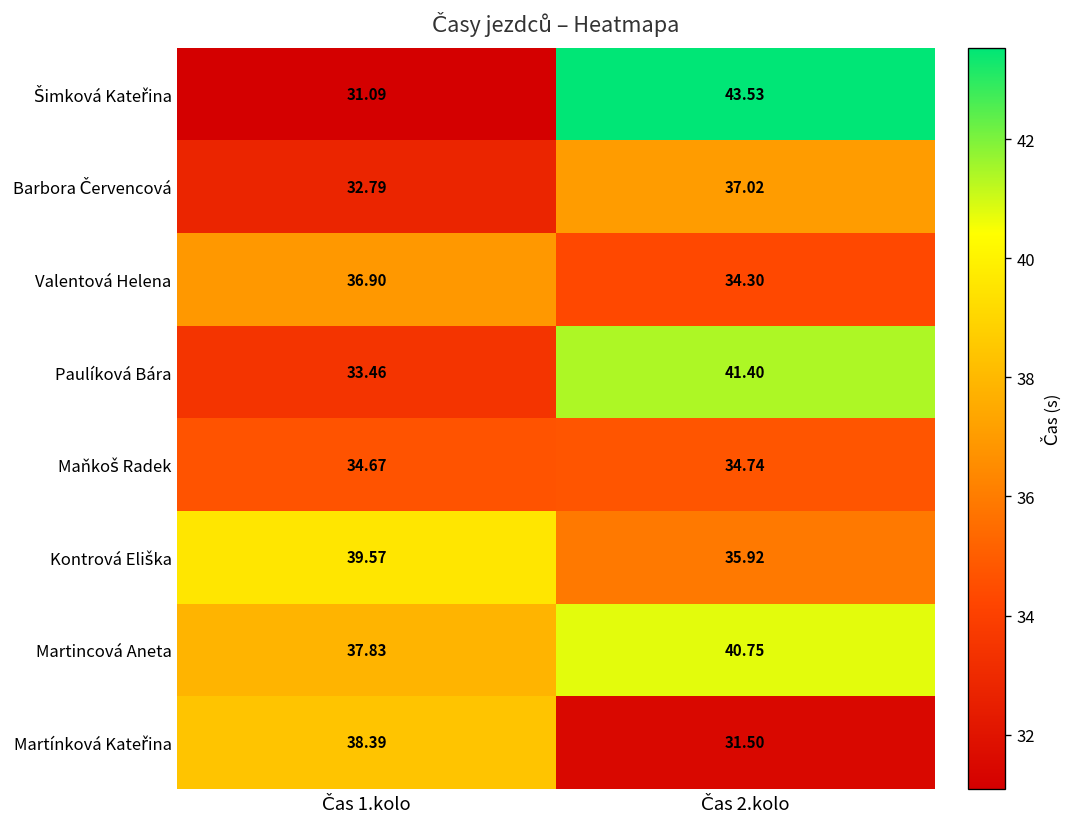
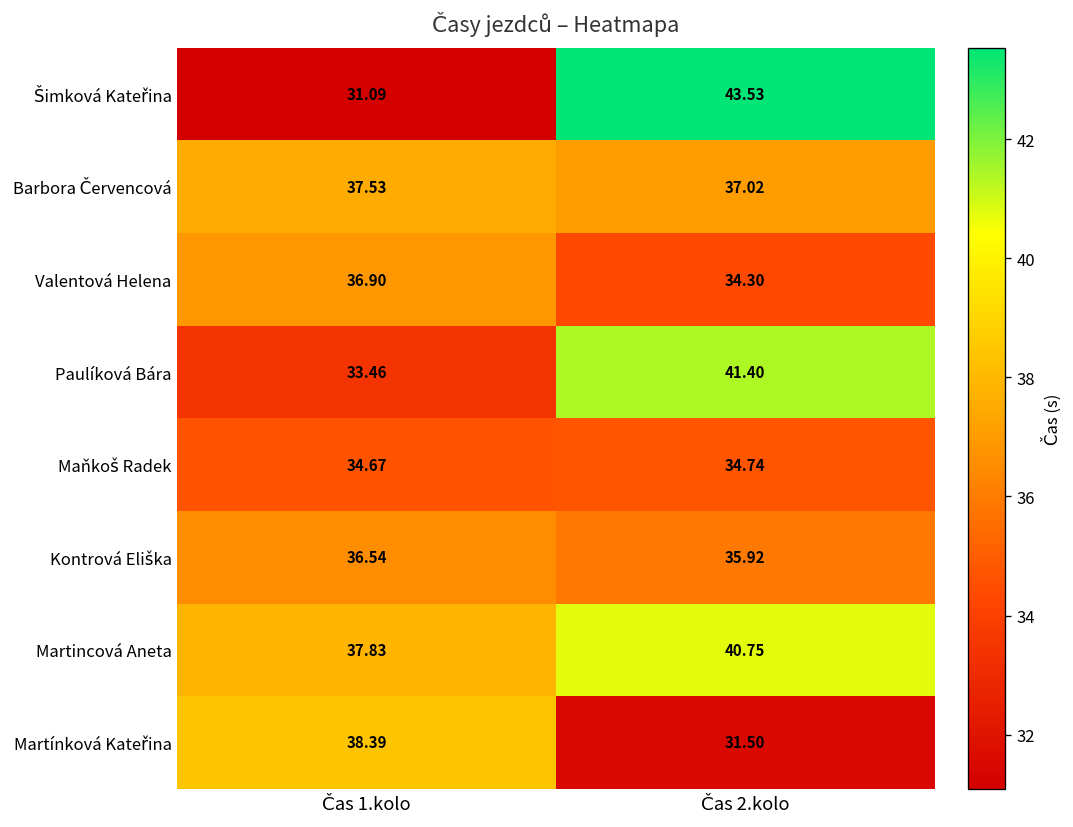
Barbora Červencová, Čas 1.kolo: 32.79 -> 37.53
Kontrová Eliška, Čas 1.kolo: 39.57 -> 36.54
